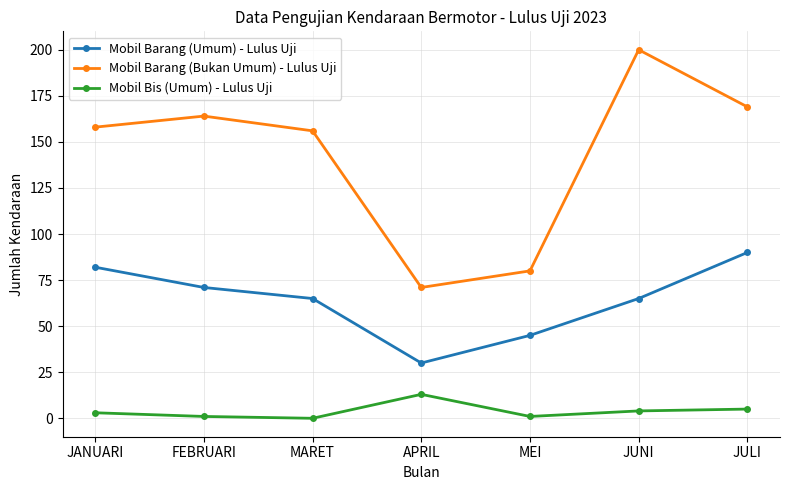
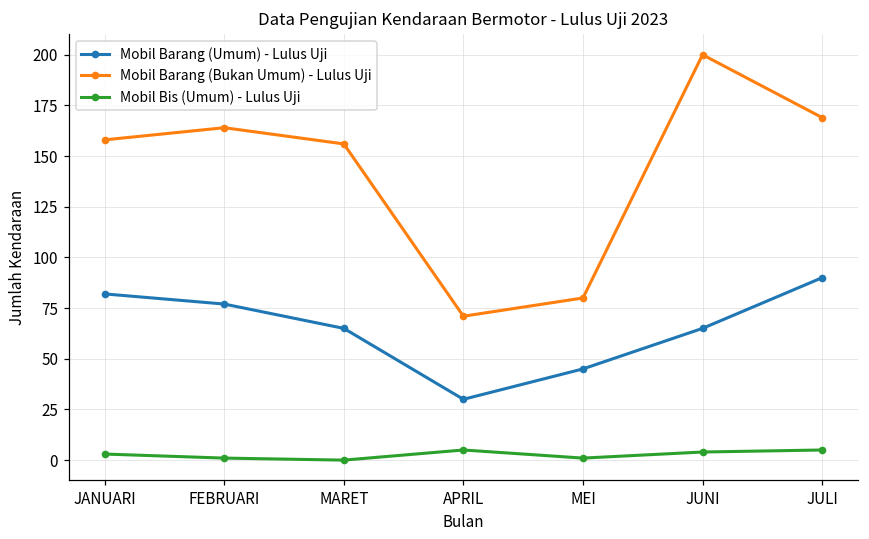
Mobil Barang (Umum) - Lulus Uji, FEBRUARI: 71 -> 77
Mobil Bis (Umum) - Lulus Uji, APRIL: 13 -> 5
